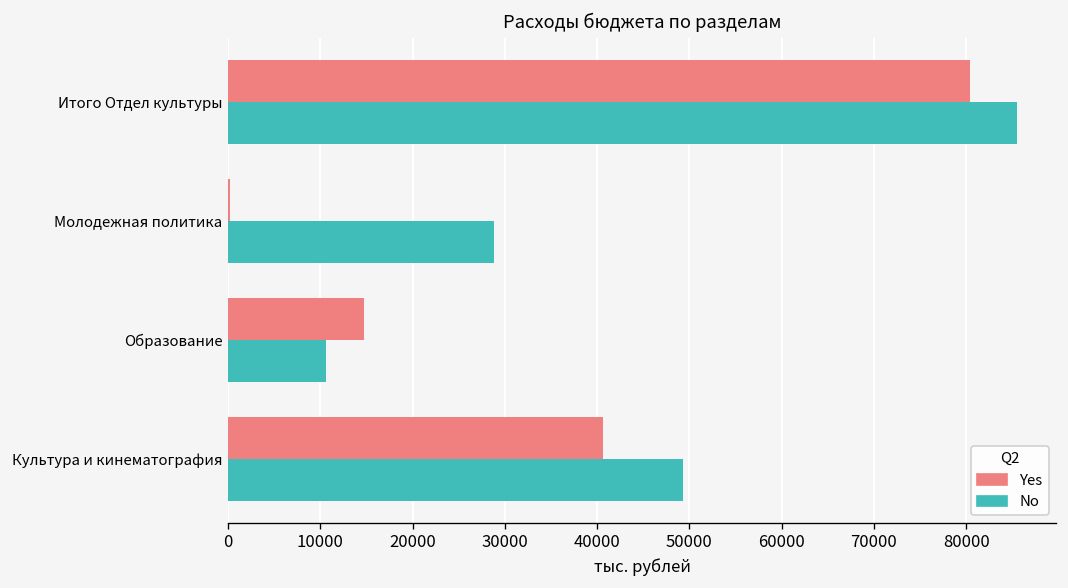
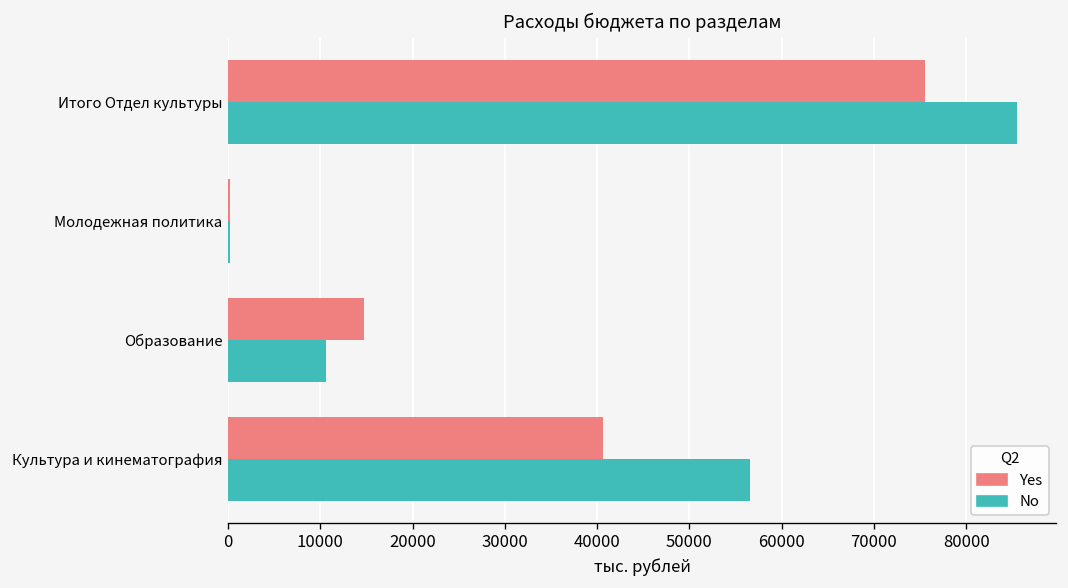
Yes, Итого Отдел культуры: 80000 -> 76000
No, Молодежная политика: 29000 -> 0
No, Культура и кинематография: 49000 -> 57000
